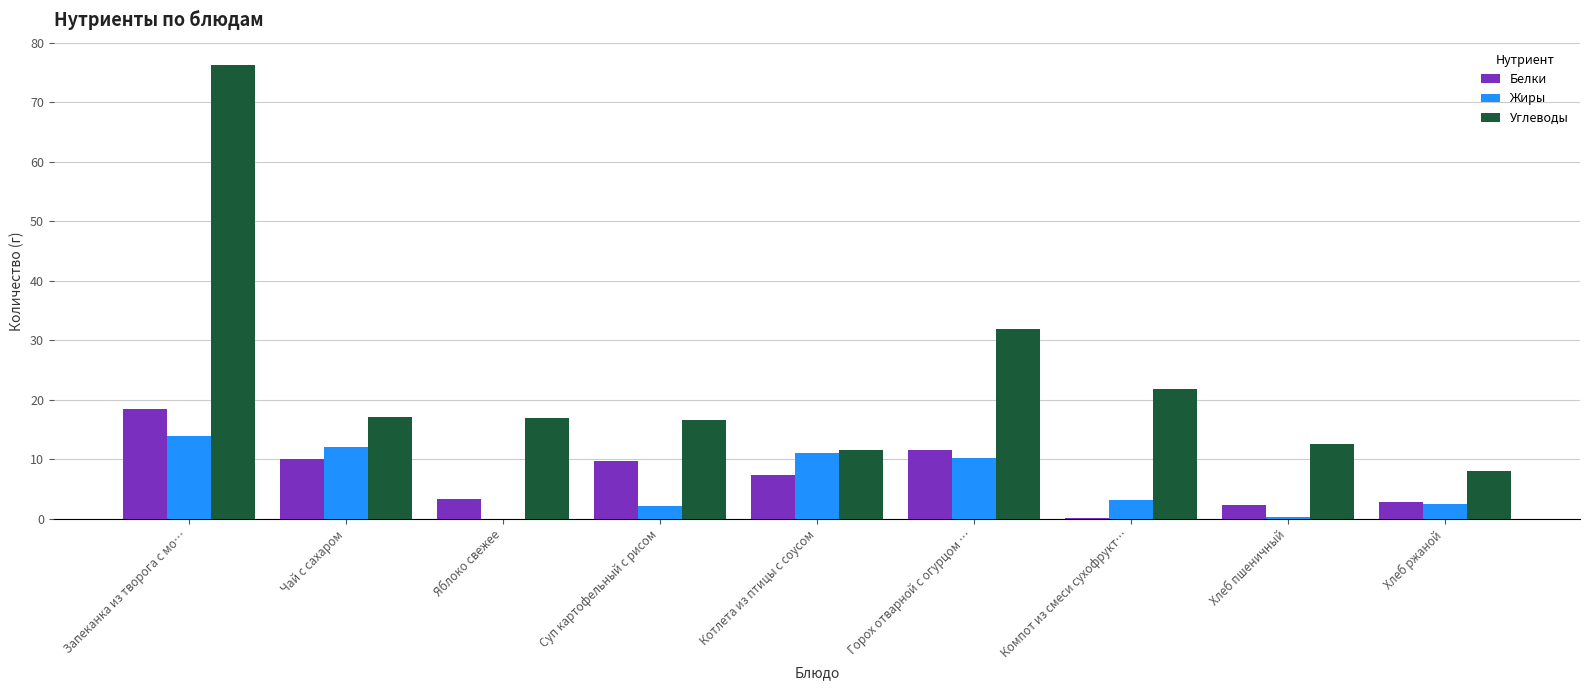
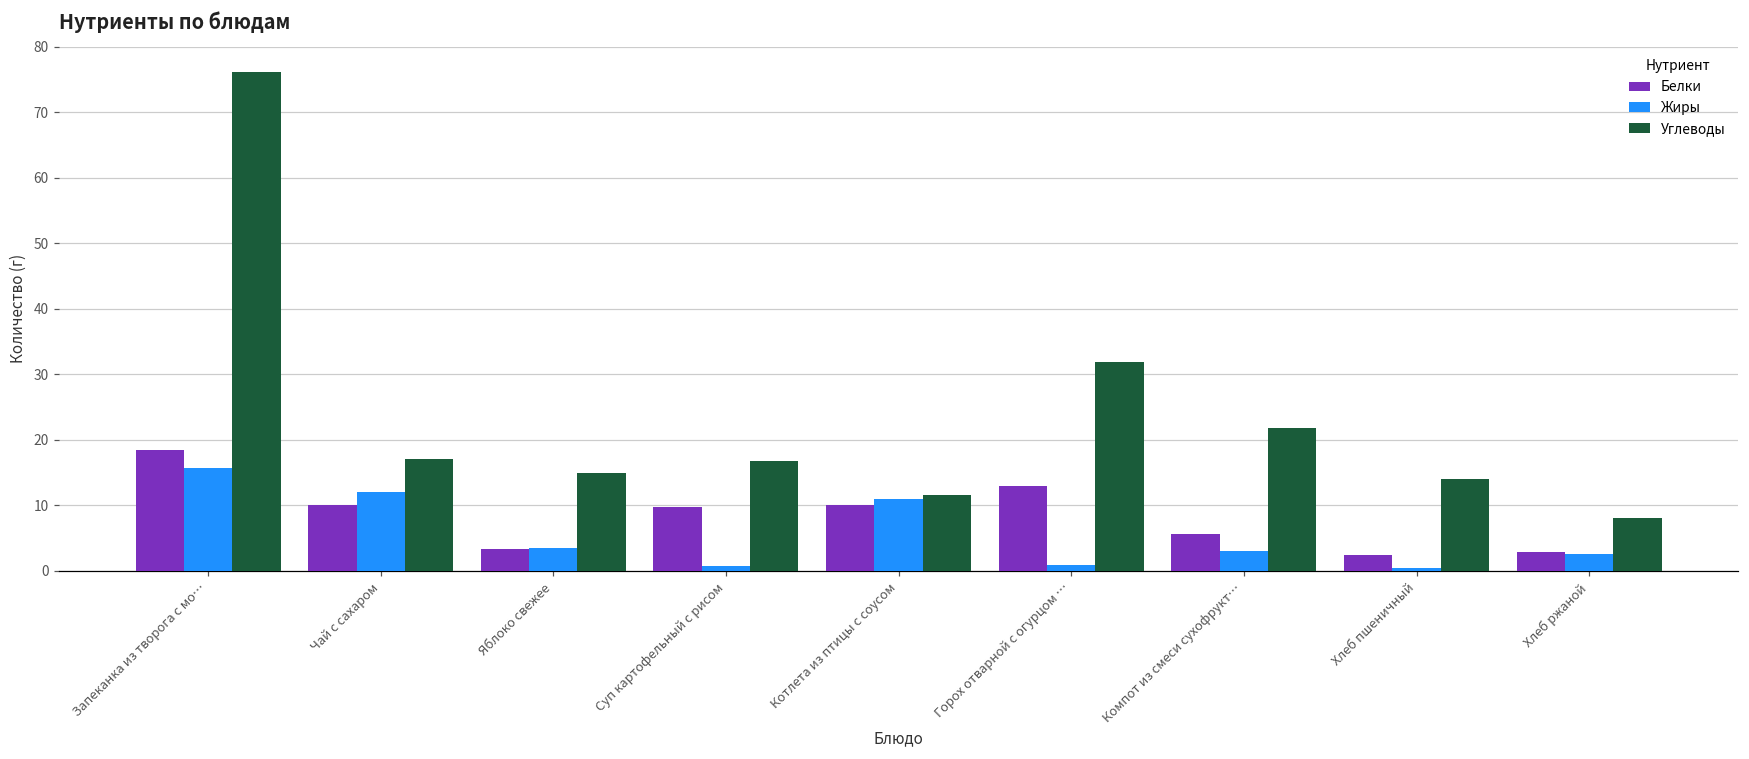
Жиры, Запеканка из творога с мо…: 14 -> 16
Жиры, Яблоко свежее: 0 -> 4
Углеводы, Яблоко свежее: 17 -> 15
Жиры, Суп картофельный с рисом: 2 -> 1
Белки, Котлета из птицы с соусом: 7 -> 10
Белки, Горох отварной с огурцом …: 12 -> 13
Жиры, Горох отварной с огурцом …: 10 -> 1
Белки, Компот из смеси сухофрукт…: 0 -> 6
Углеводы, Хлеб пшеничный: 13 -> 14
